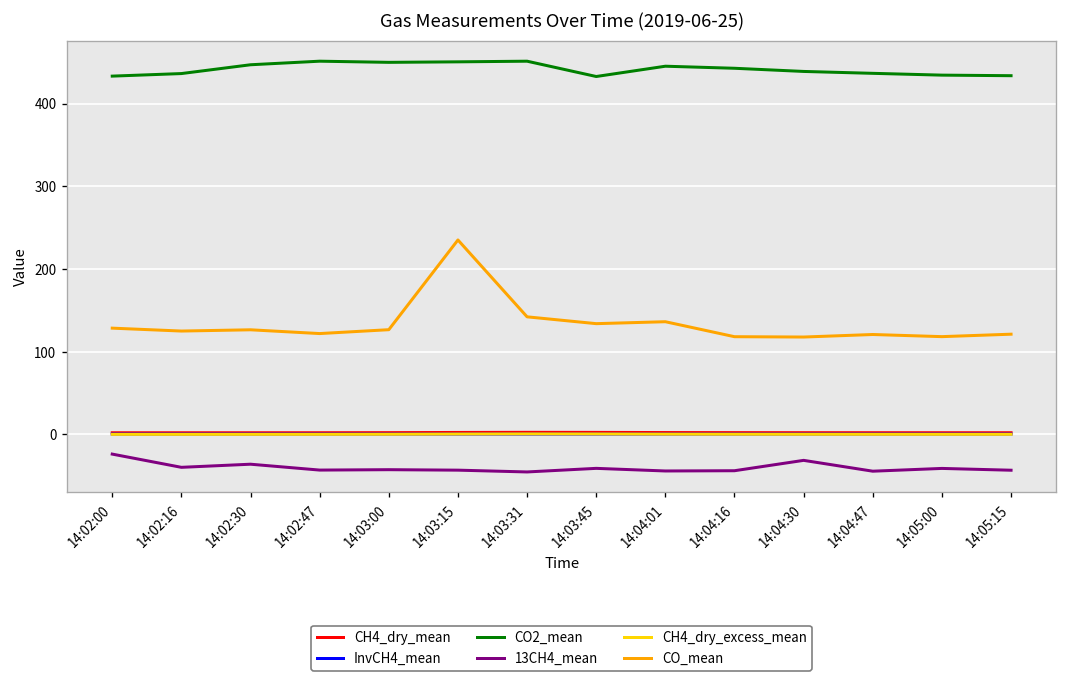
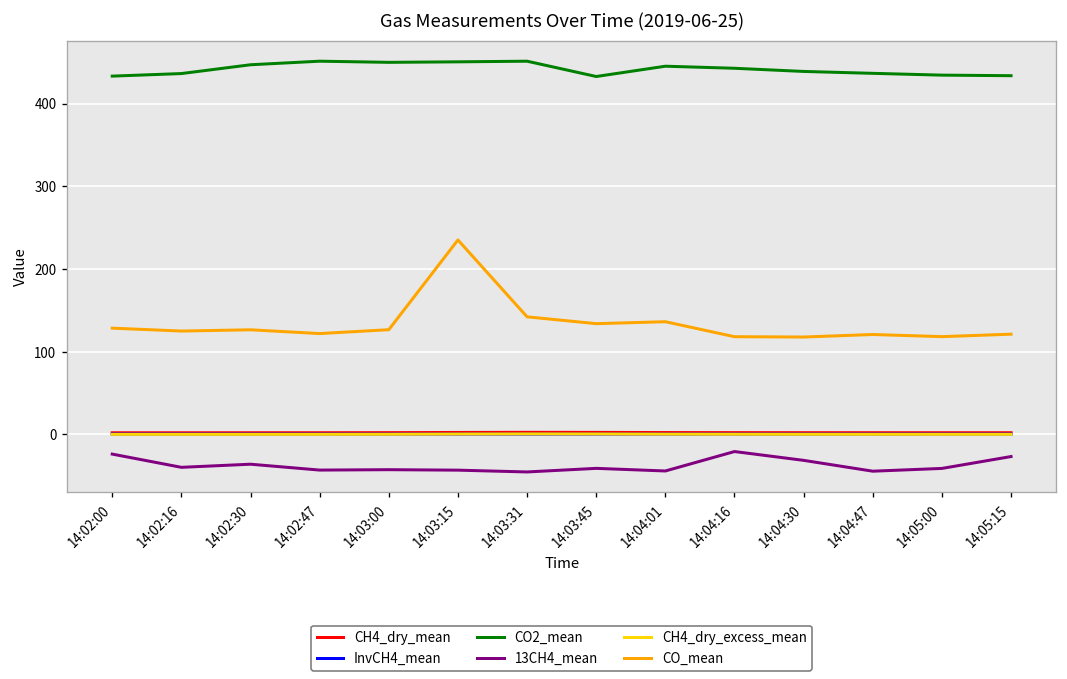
13CH4_mean, 14:04:16: -40 -> -20
13CH4_mean, 14:05:15: -40 -> -30
